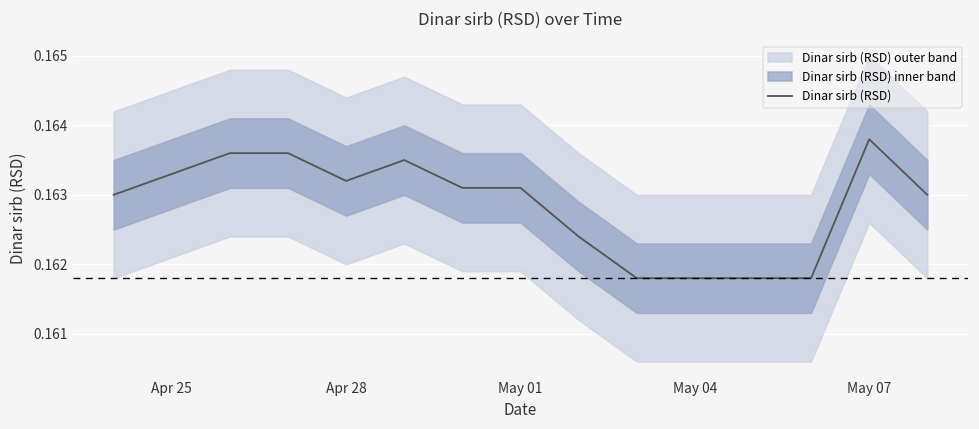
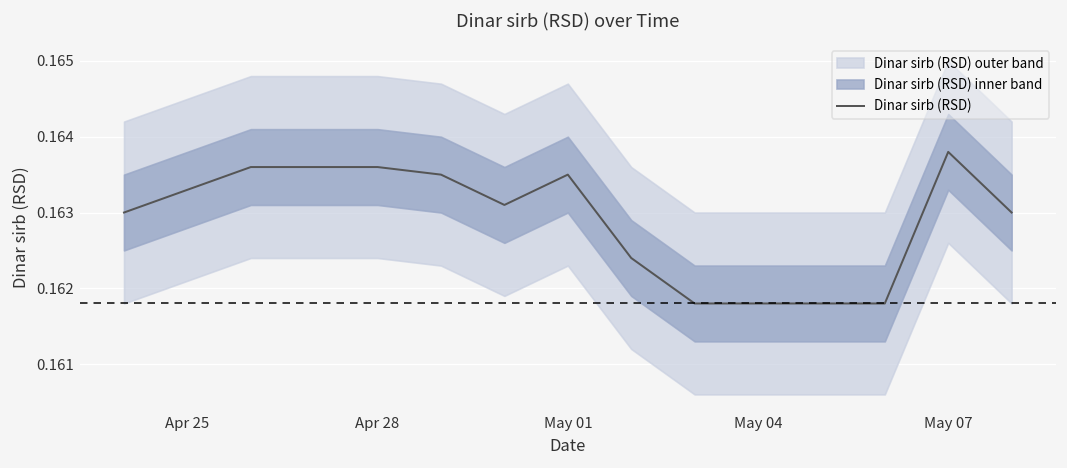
Dinar sirb (RSD), Apr 28: 0.1632 -> 0.1636
Dinar sirb (RSD), May 01: 0.1631 -> 0.1635
